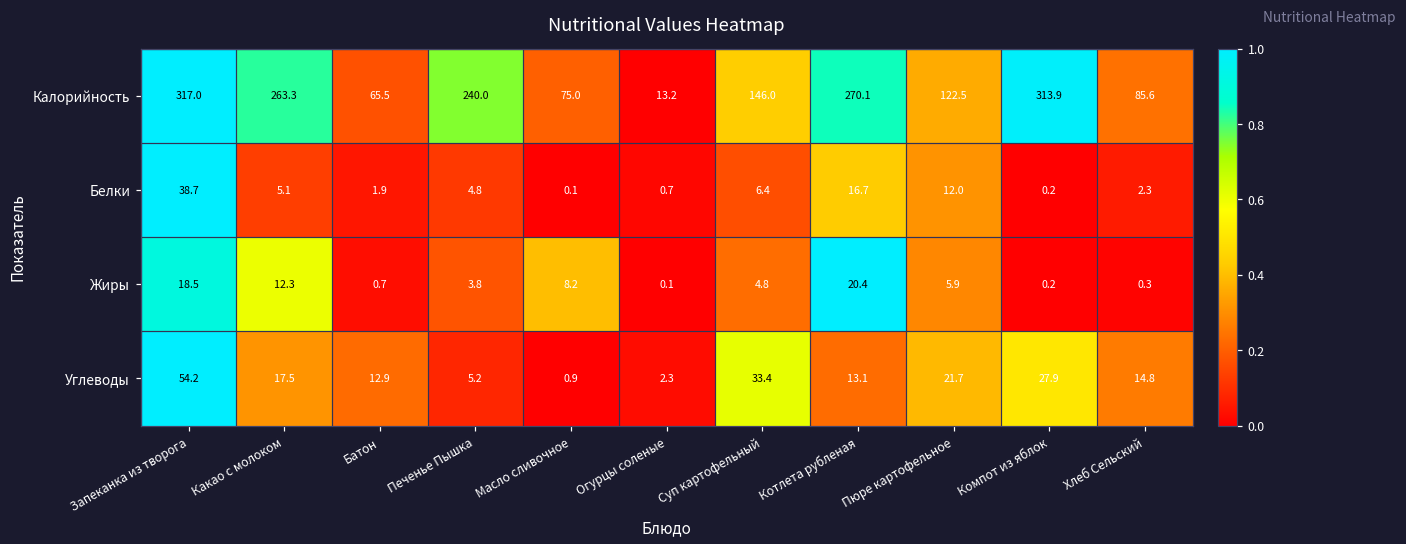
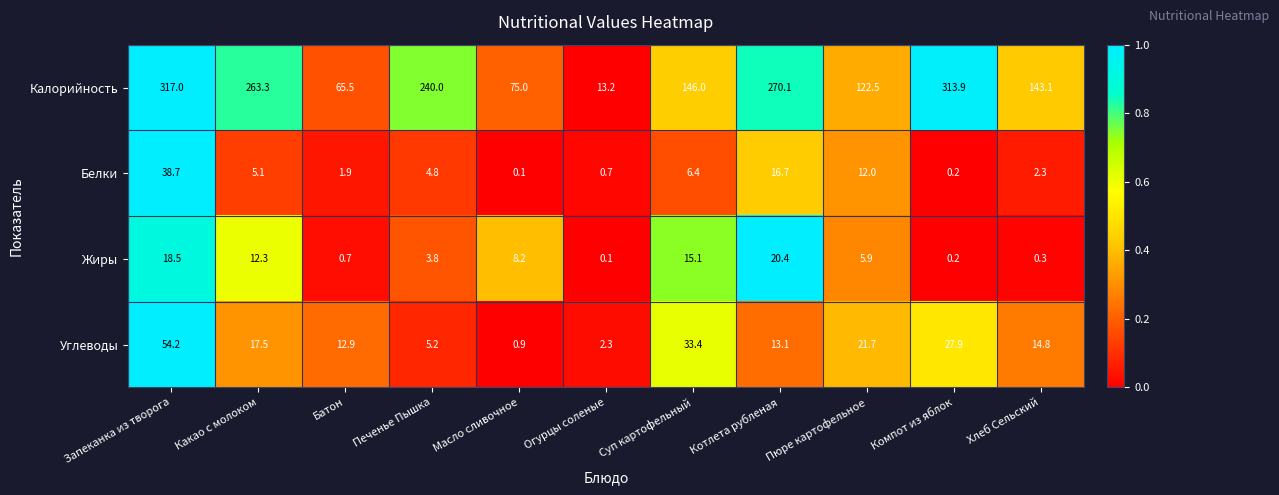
Калорийность, Хлеб Сельский: 85.6 -> 143.1
Жиры, Суп картофельный: 4.8 -> 15.1
